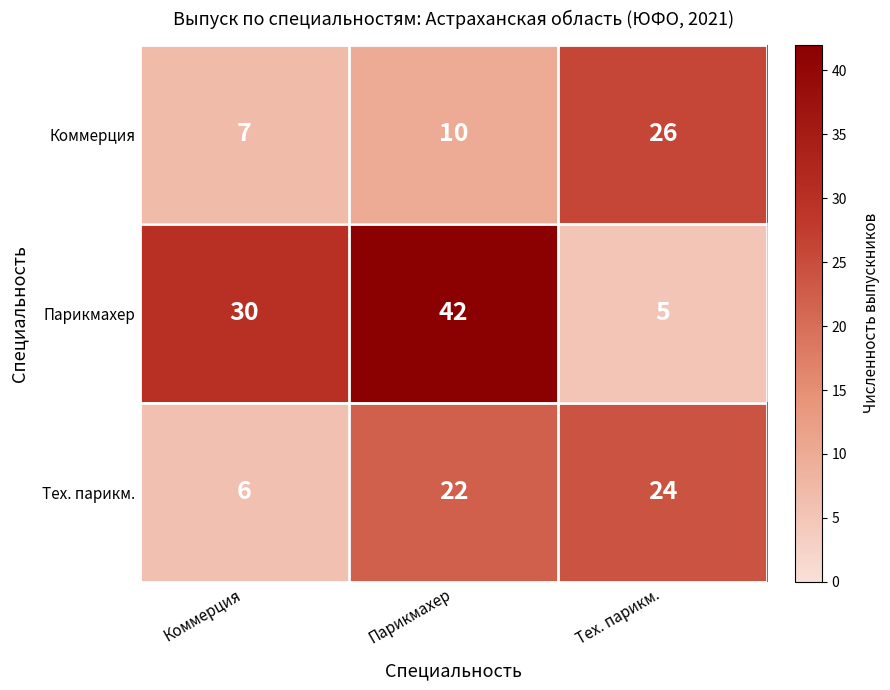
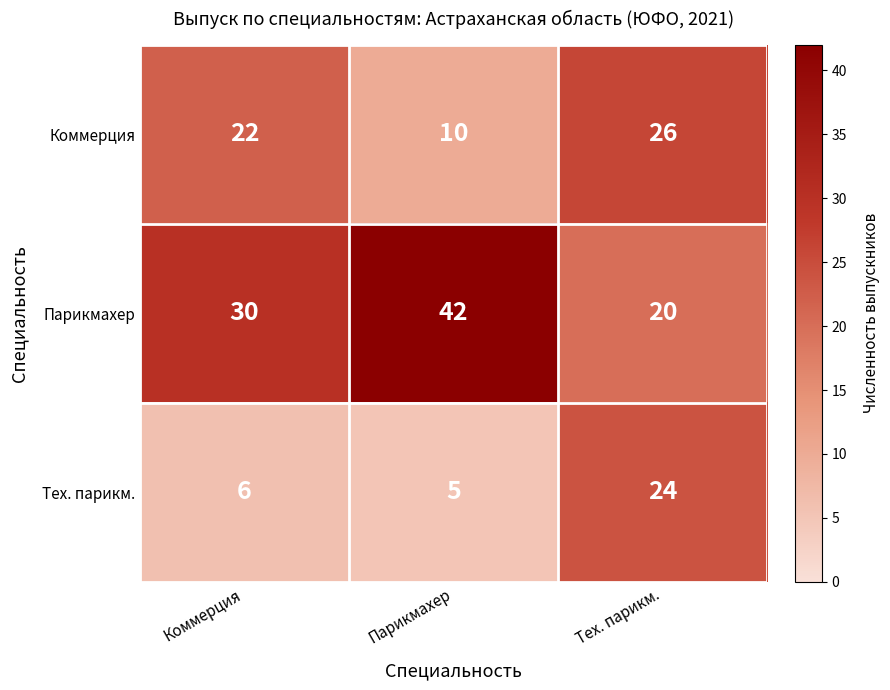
Коммерция, Коммерция: 7 -> 22
Парикмахер, Тех. парикм.: 5 -> 20
Тех. парикм., Парикмахер: 22 -> 5
